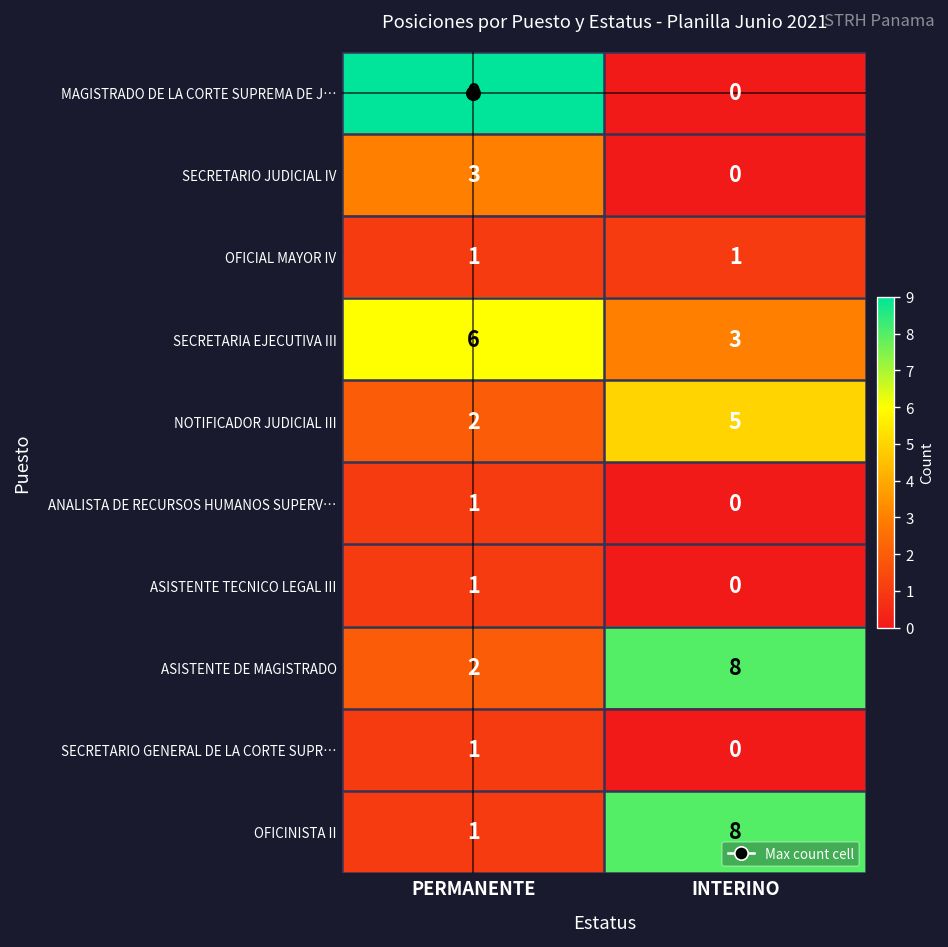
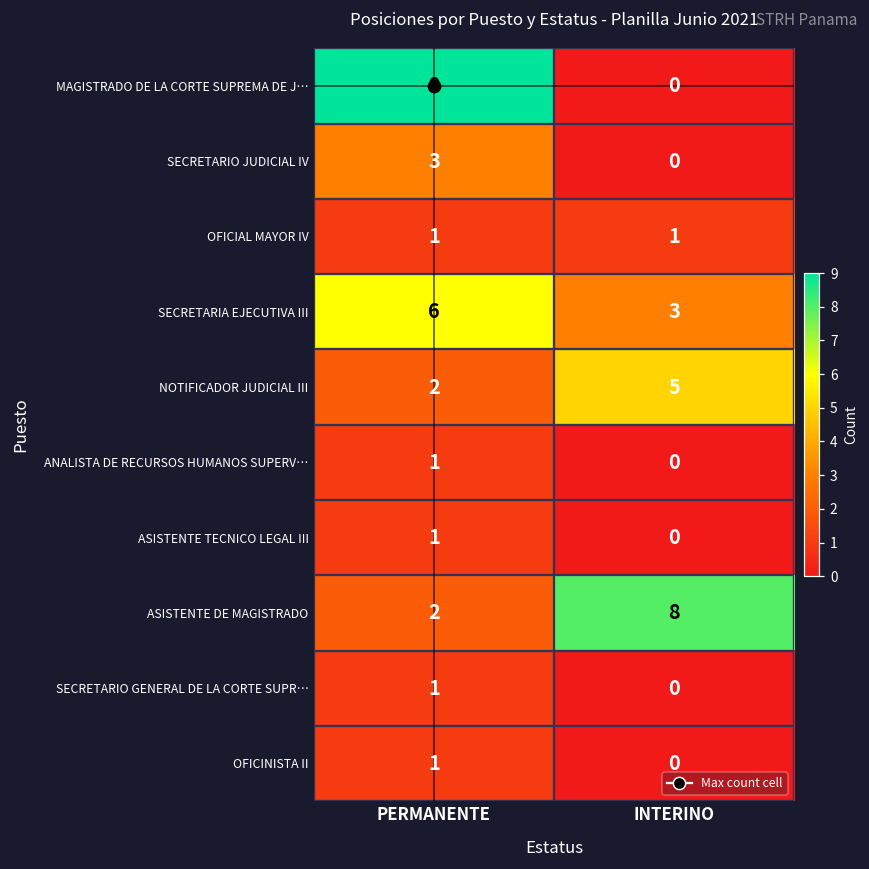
OFICINISTA II, INTERINO: 8 -> 0
